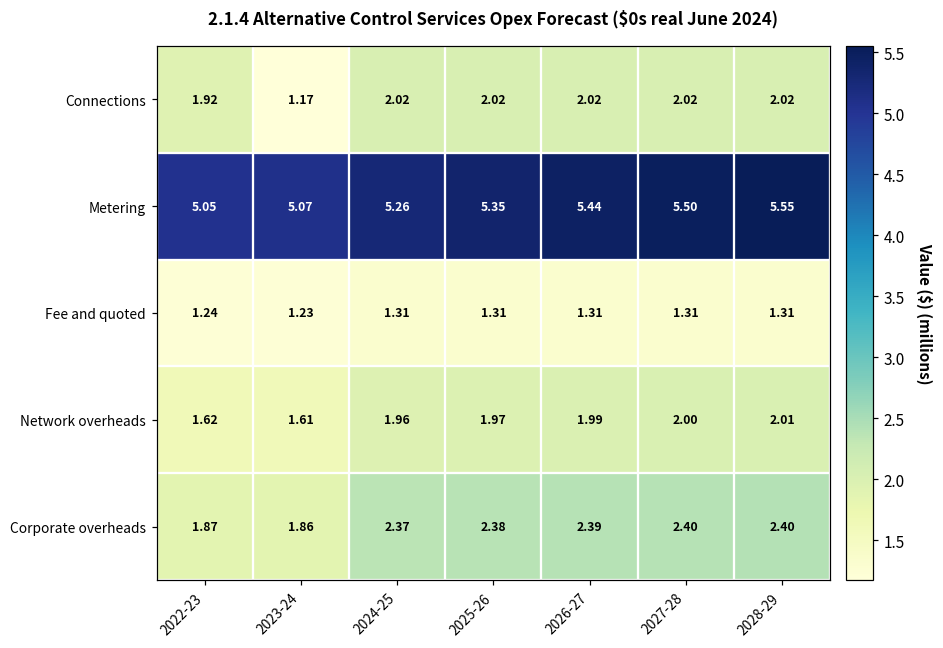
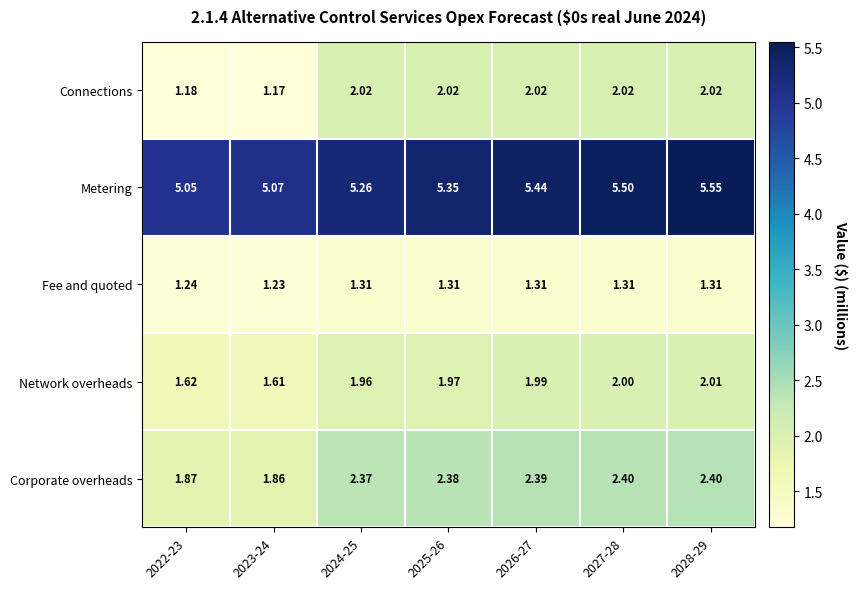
Connections, 2022-23: 1.92 -> 1.18
